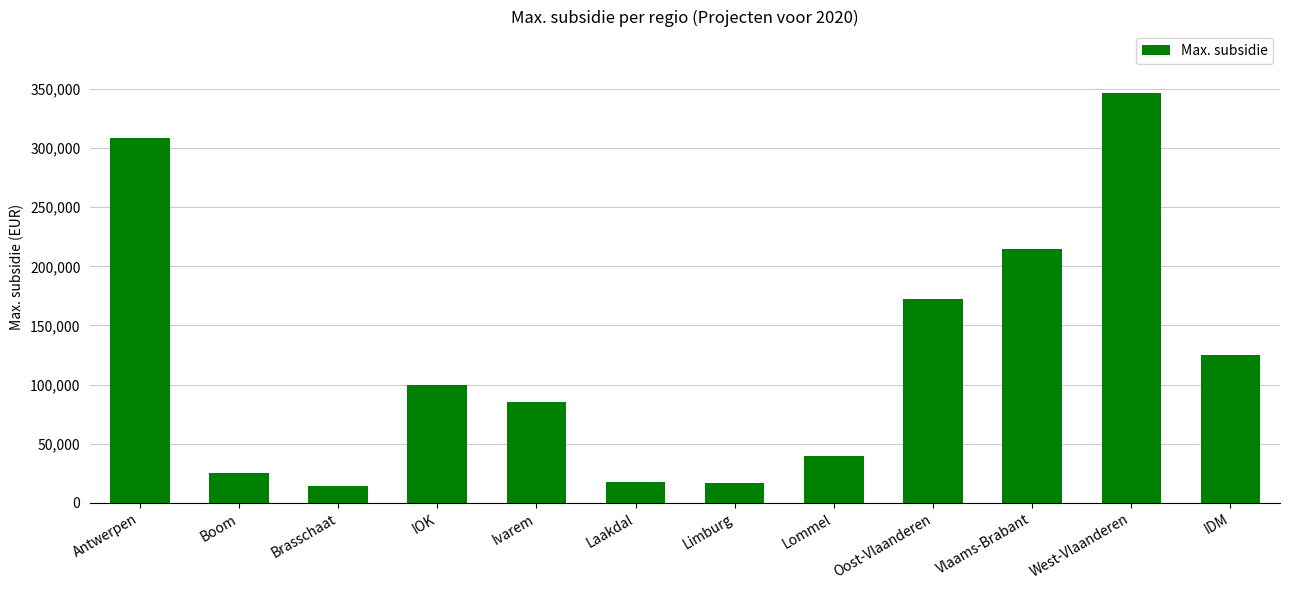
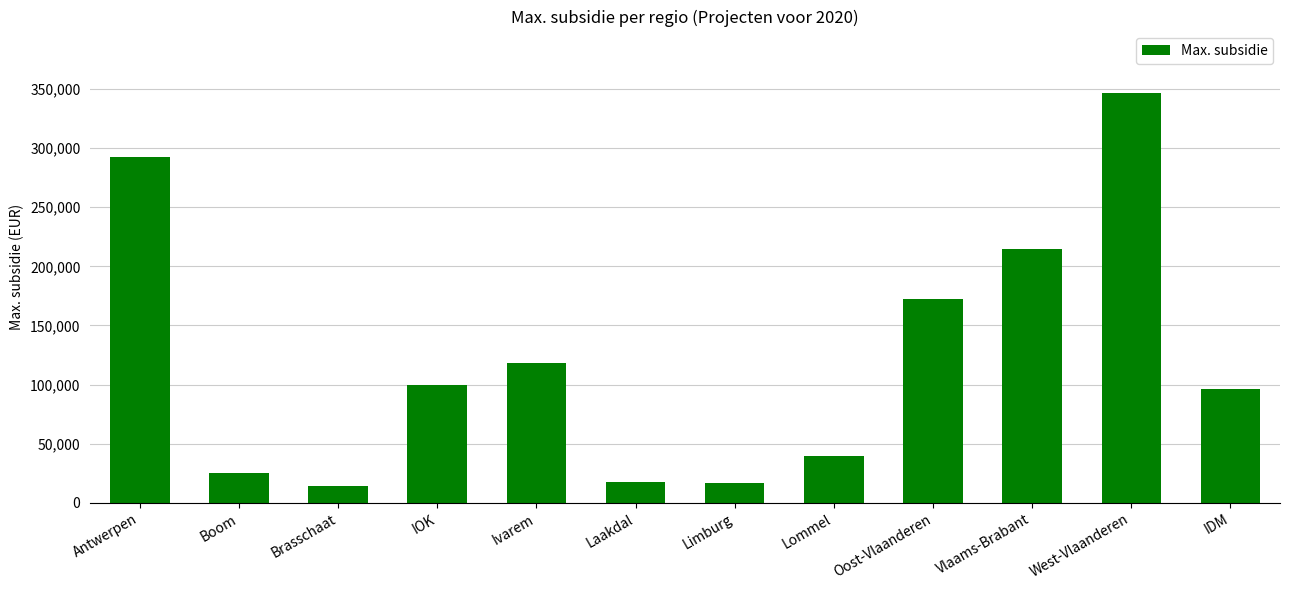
Antwerpen: 309,000 -> 292,000
Ivarem: 85,000 -> 119,000
IDM: 125,000 -> 96,000
